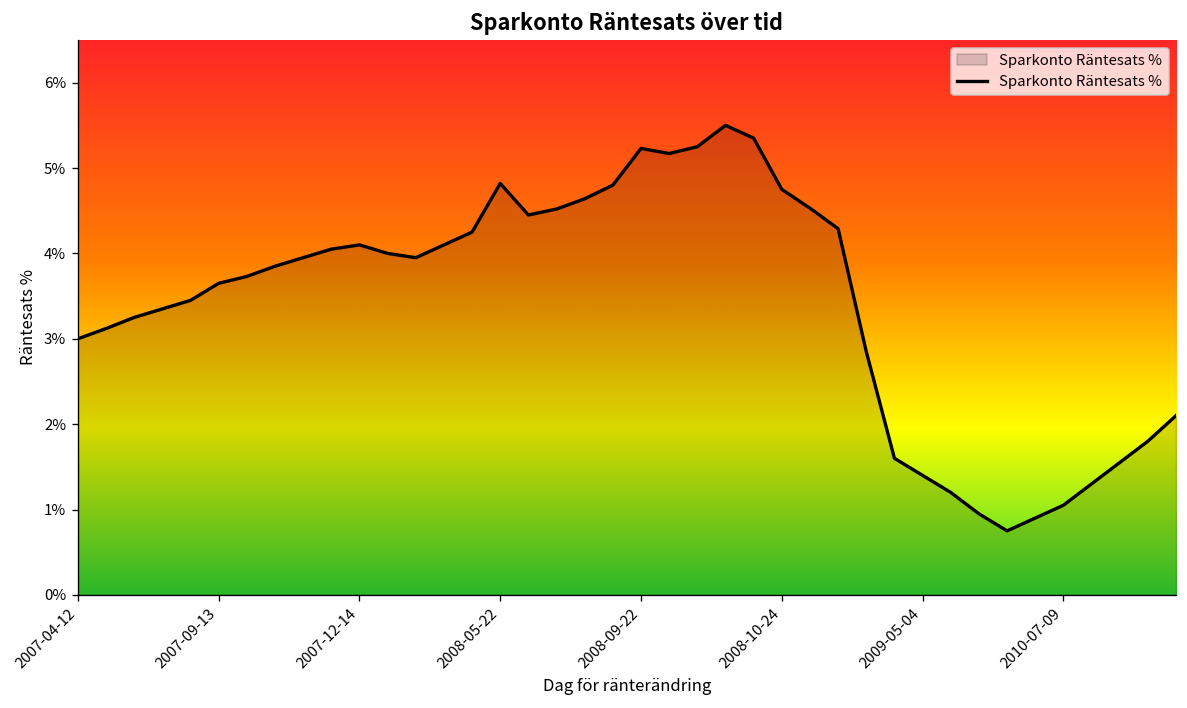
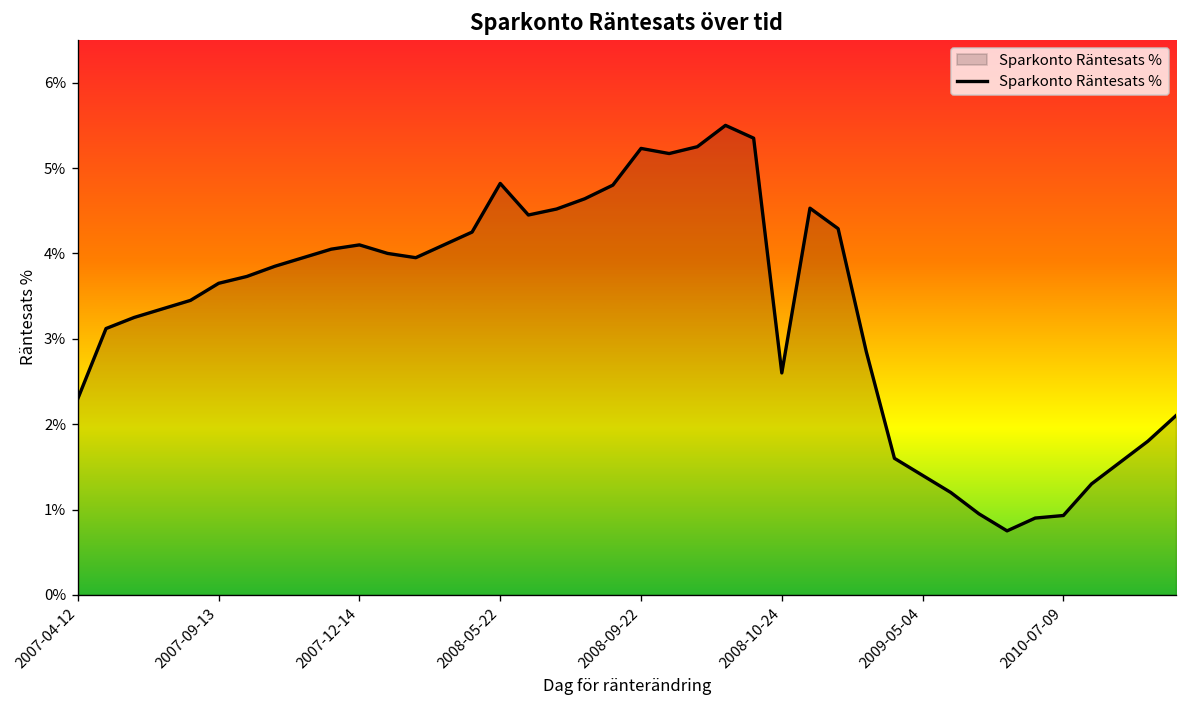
2007-04-12: 3.0% -> 2.3%
2008-10-24: 4.8% -> 2.6%
2010-07-09: 1.1% -> 0.9%
